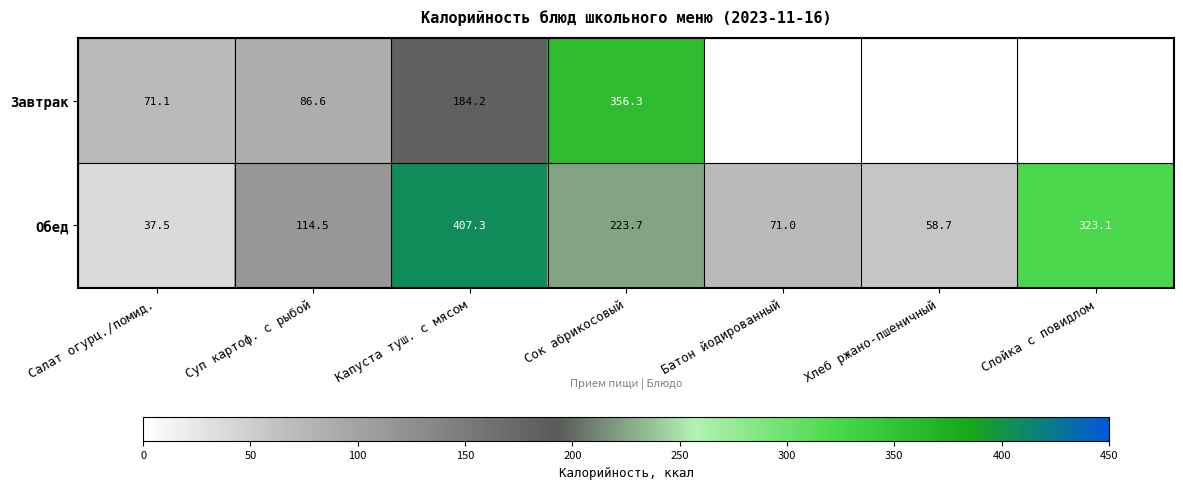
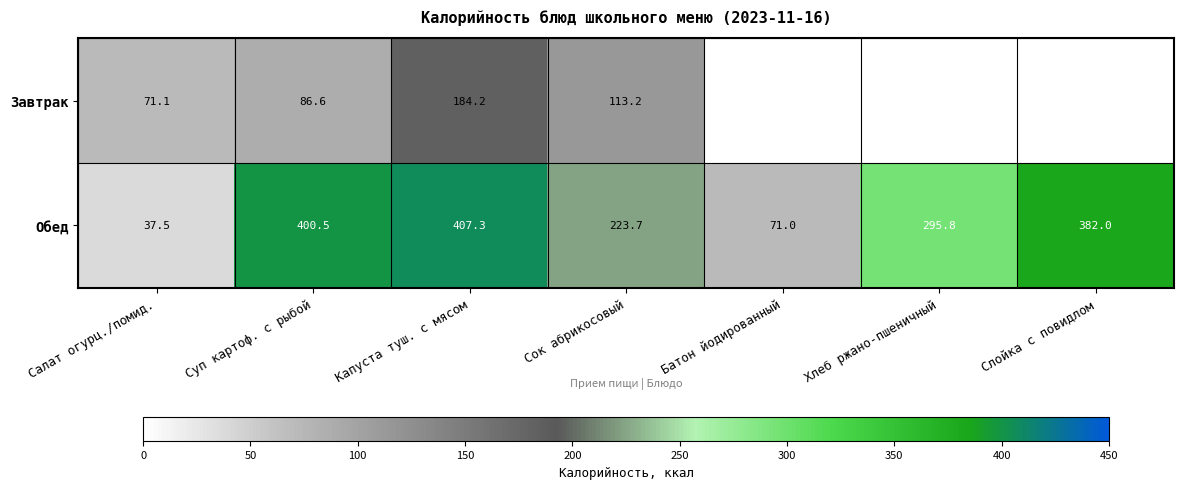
Завтрак, Сок абрикосовый: 356.3 -> 113.2
Обед, Суп картоф. с рыбой: 114.5 -> 400.5
Обед, Хлеб ржано-пшеничный: 58.7 -> 295.8
Обед, Слойка с повидлом: 323.1 -> 382.0
